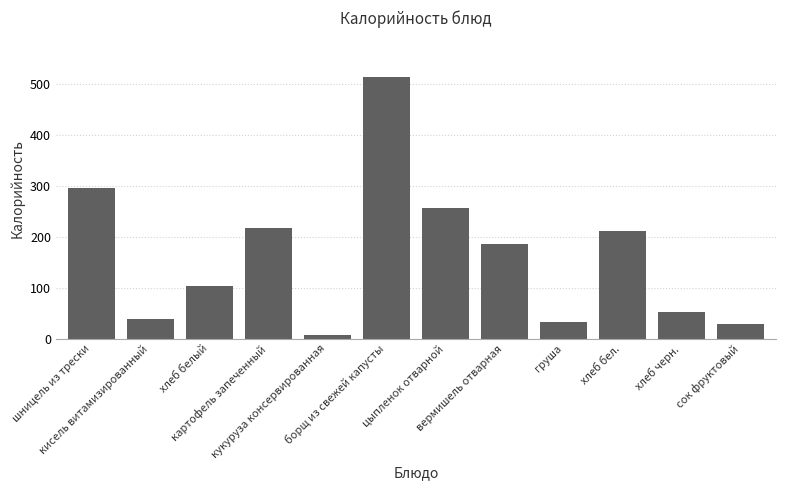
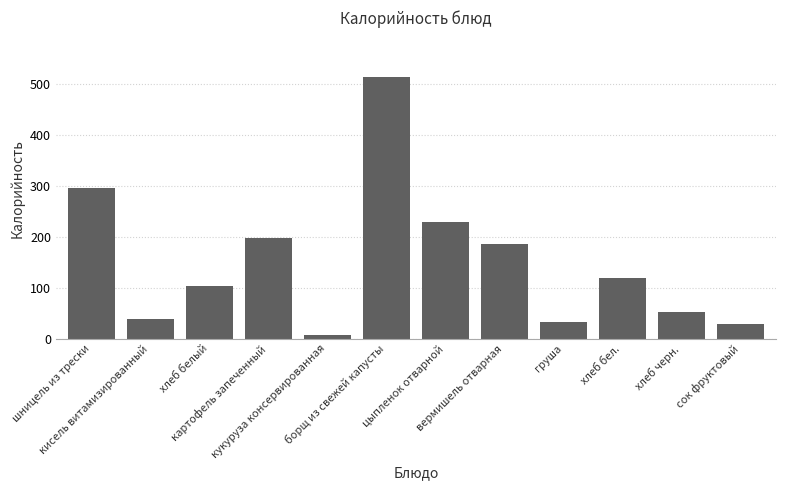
картофель запеченный: 220 -> 200
цыпленок отварной: 260 -> 230
хлеб бел.: 210 -> 120
